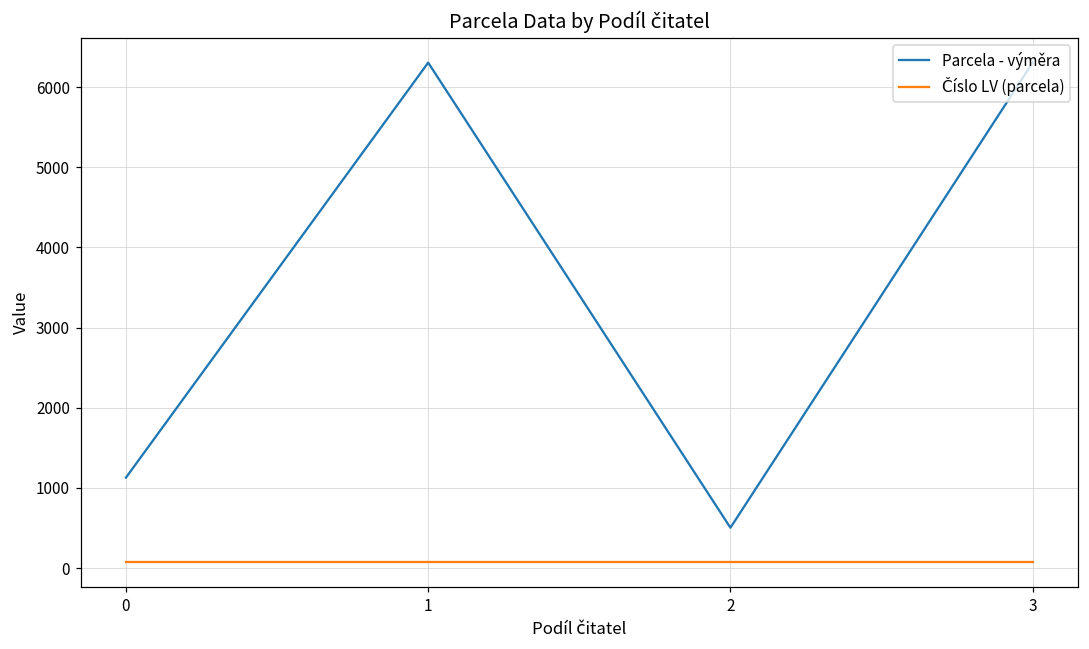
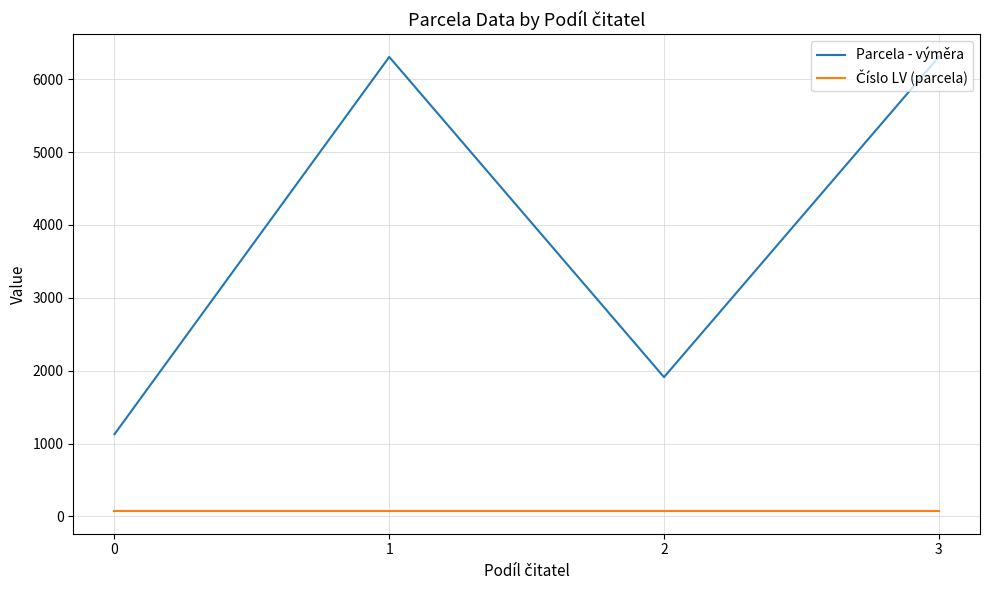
Parcela - výměra, 2: 500 -> 1900
